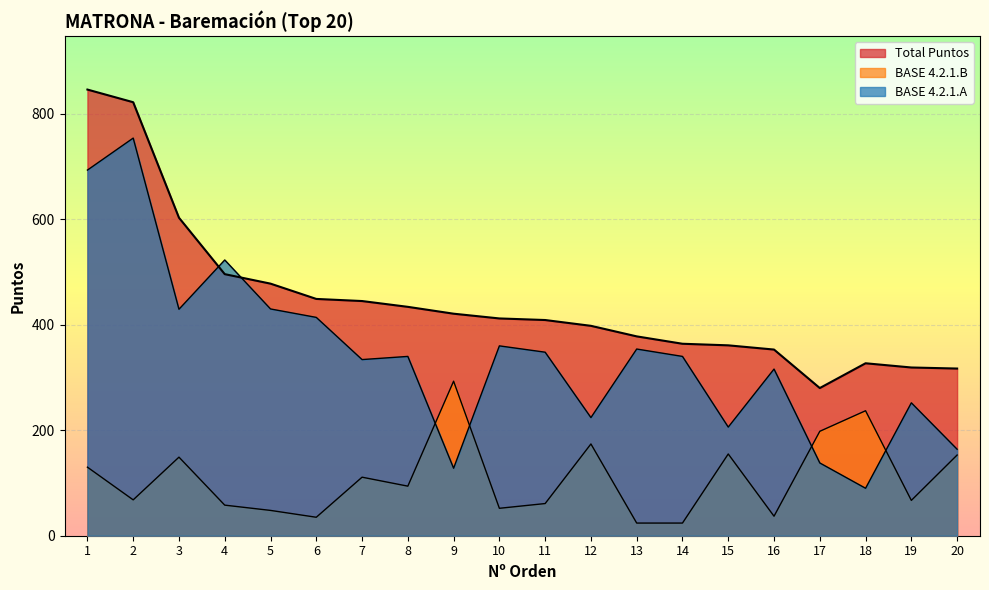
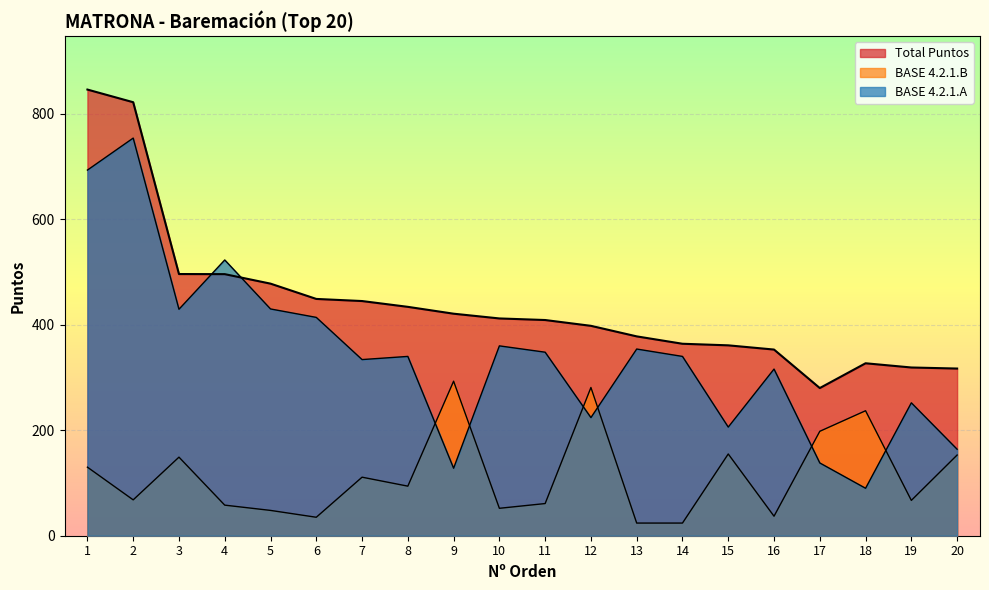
Total Puntos, 3: 600 -> 500
BASE 4.2.1.B, 12: 170 -> 280
